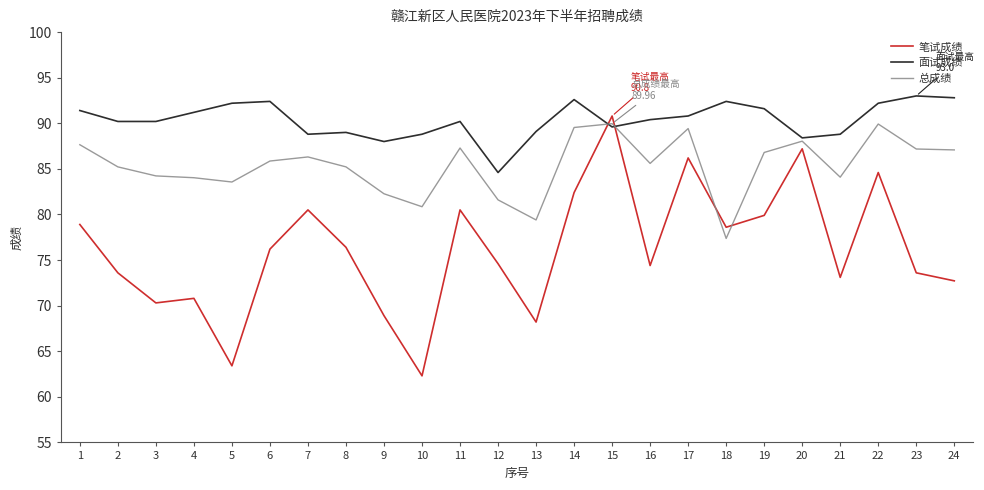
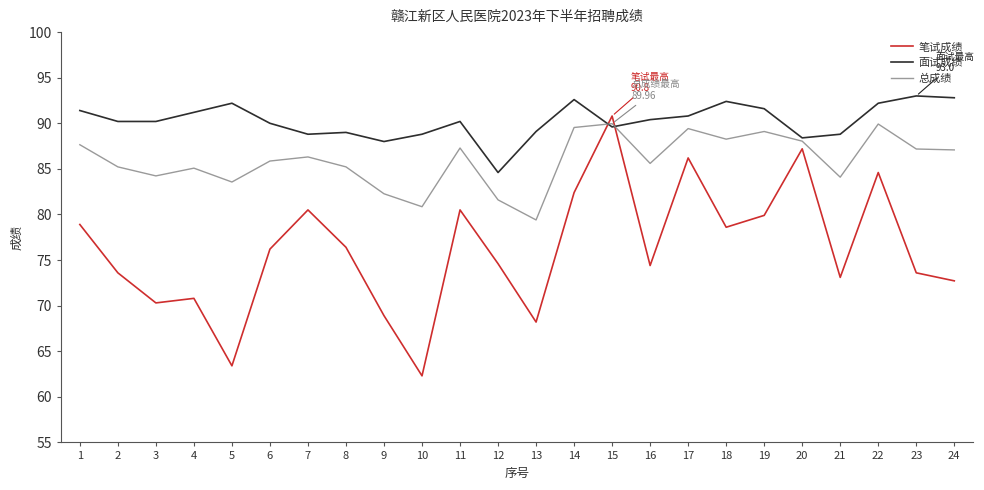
总成绩, 4: 84 -> 85
面试成绩, 6: 92 -> 90
总成绩, 18: 77 -> 88
总成绩, 19: 87 -> 89
